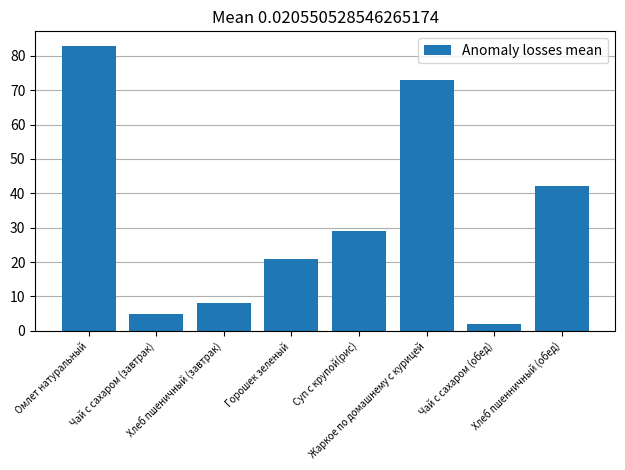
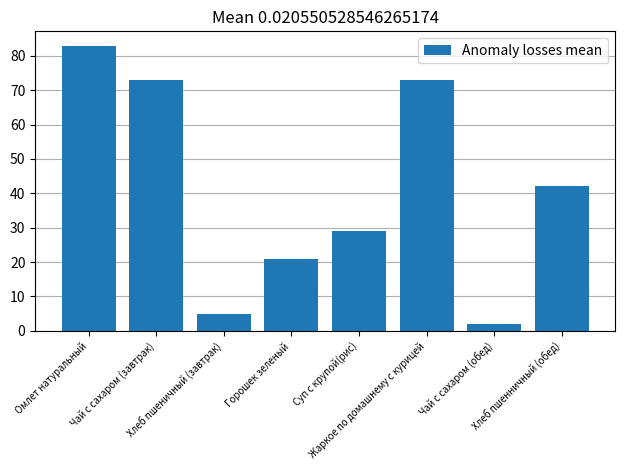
Чай с сахаром (завтрак): 5 -> 73
Хлеб пшеничный (завтрак): 8 -> 5
